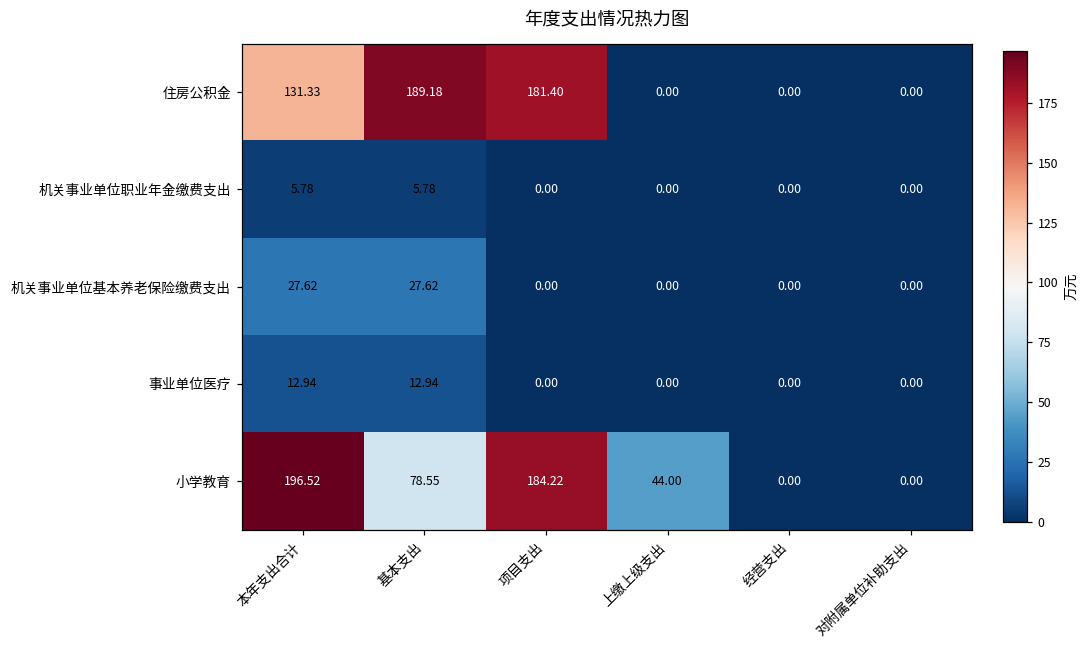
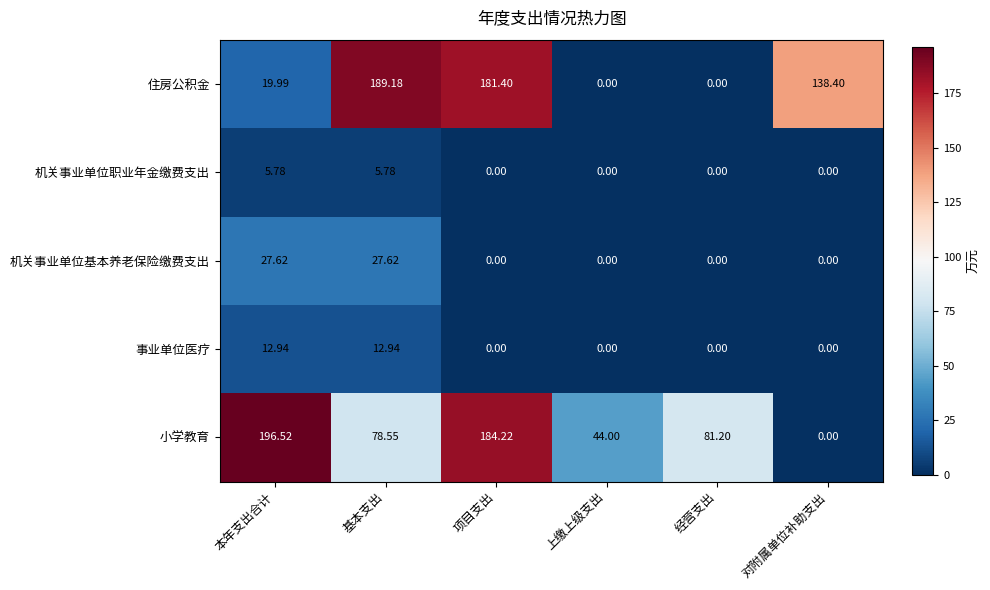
住房公积金, 本年支出合计: 131.33 -> 19.99
住房公积金, 对附属单位补助支出: 0.00 -> 138.40
小学教育, 经营支出: 0.00 -> 81.20
